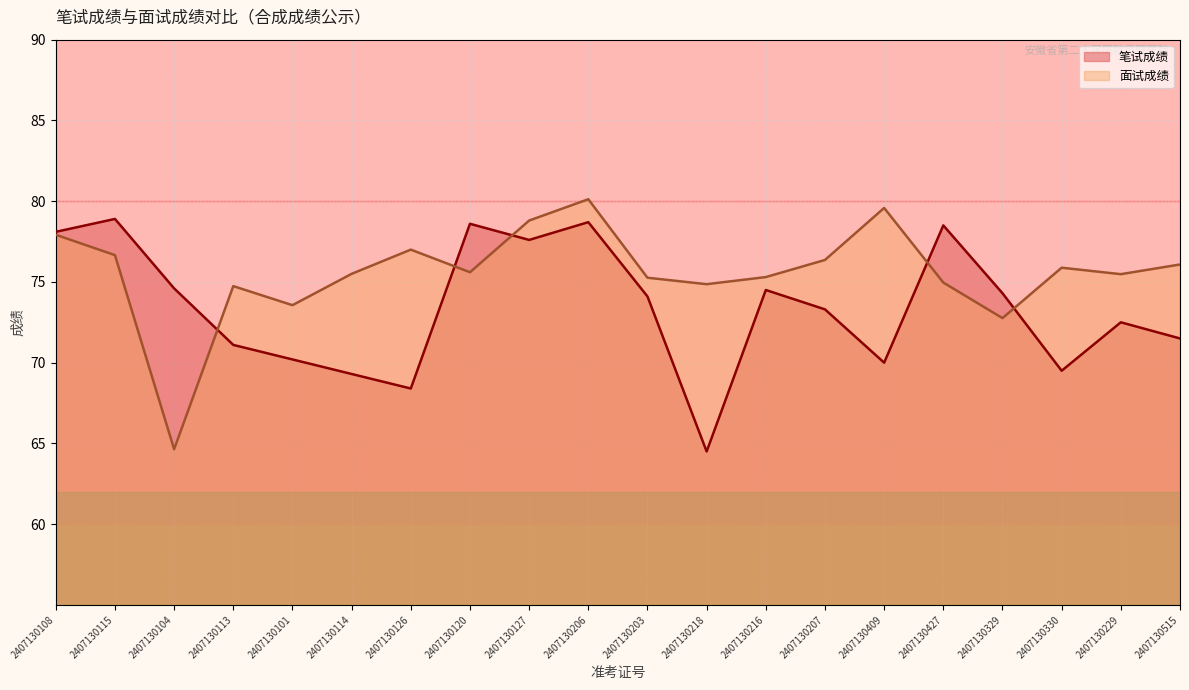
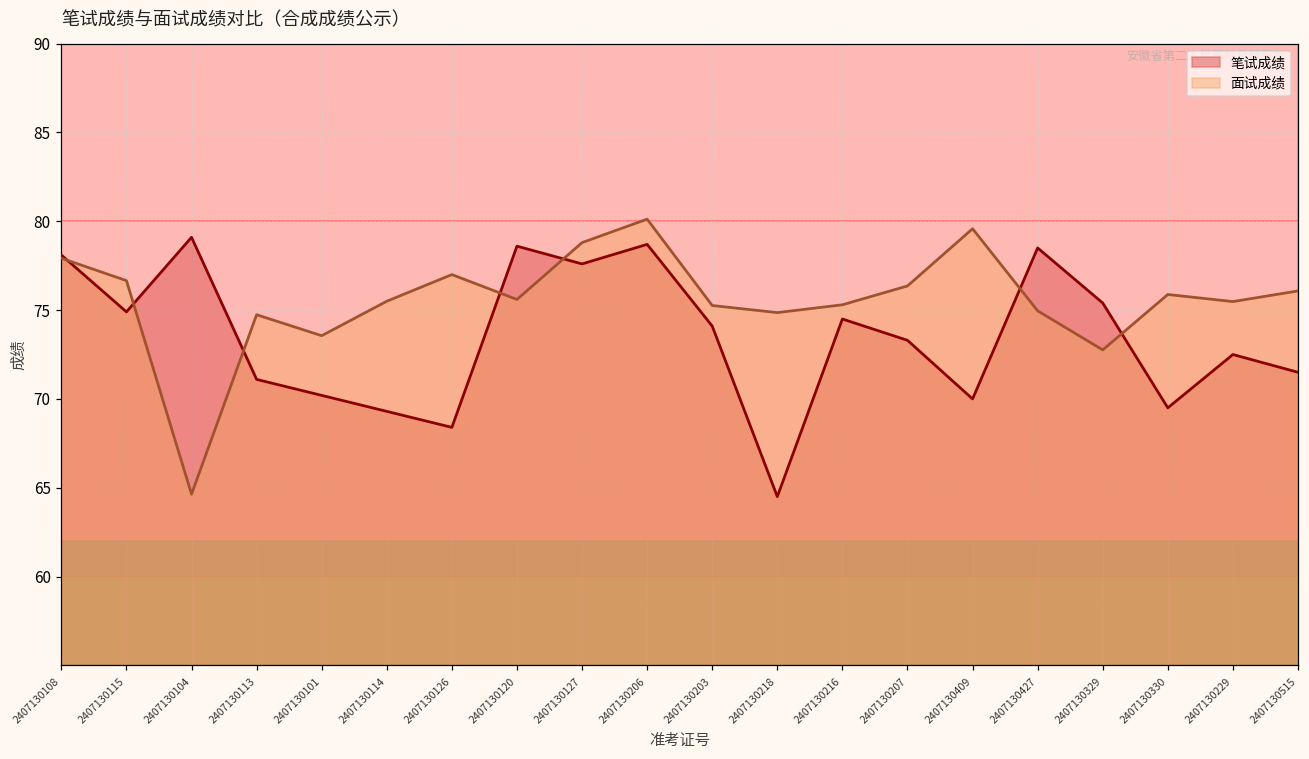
笔试成绩, 2407130115: 78.9 -> 74.9
笔试成绩, 2407130104: 74.6 -> 79.1
笔试成绩, 2407130329: 74.3 -> 75.4
